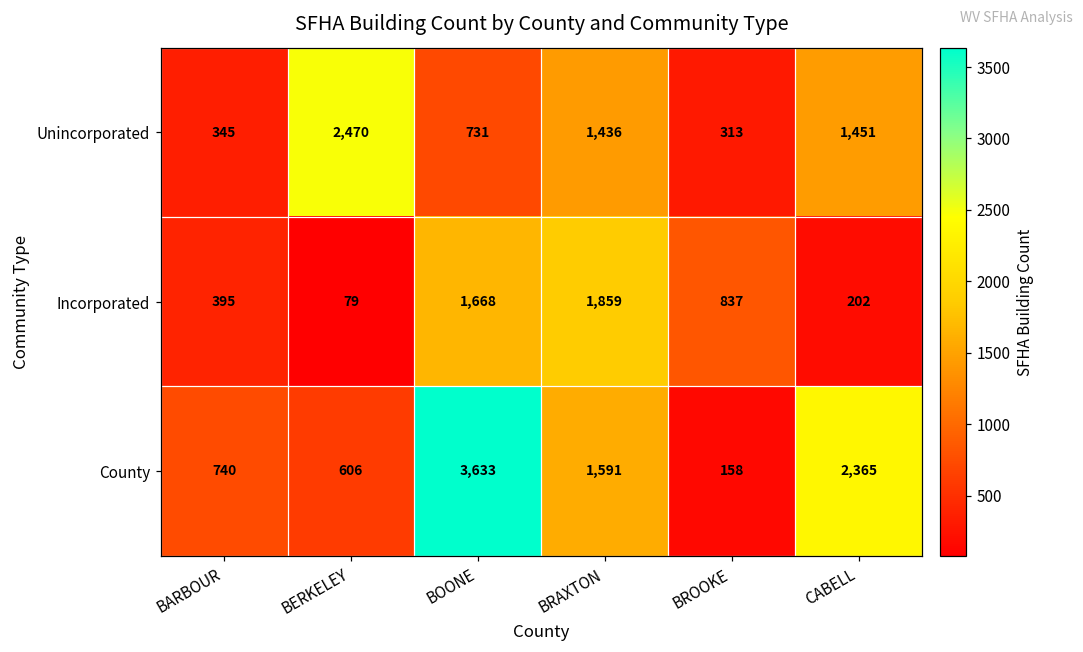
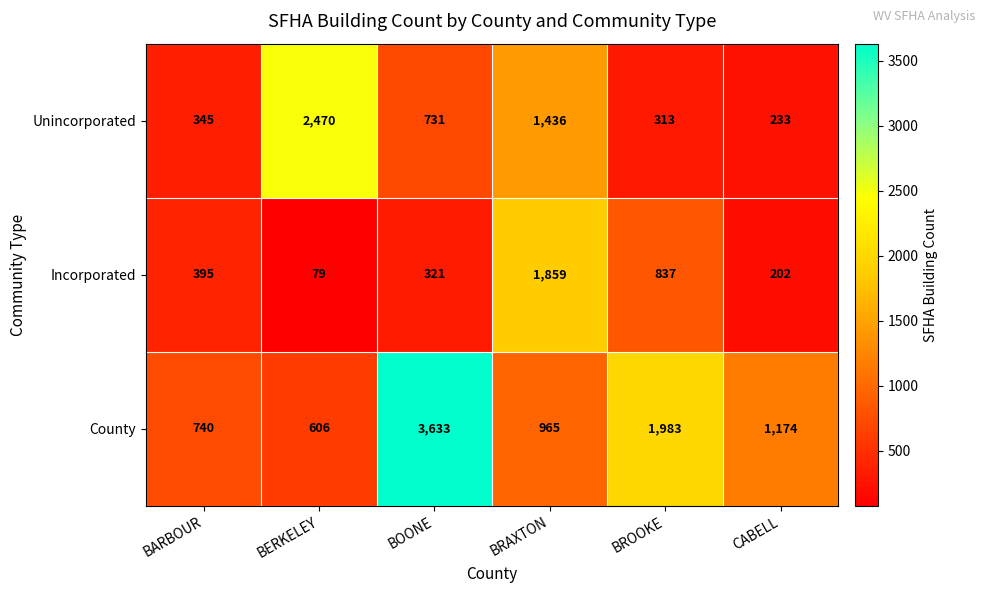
Unincorporated, CABELL: 1,451 -> 233
Incorporated, BOONE: 1,668 -> 321
County, BRAXTON: 1,591 -> 965
County, BROOKE: 158 -> 1,983
County, CABELL: 2,365 -> 1,174
